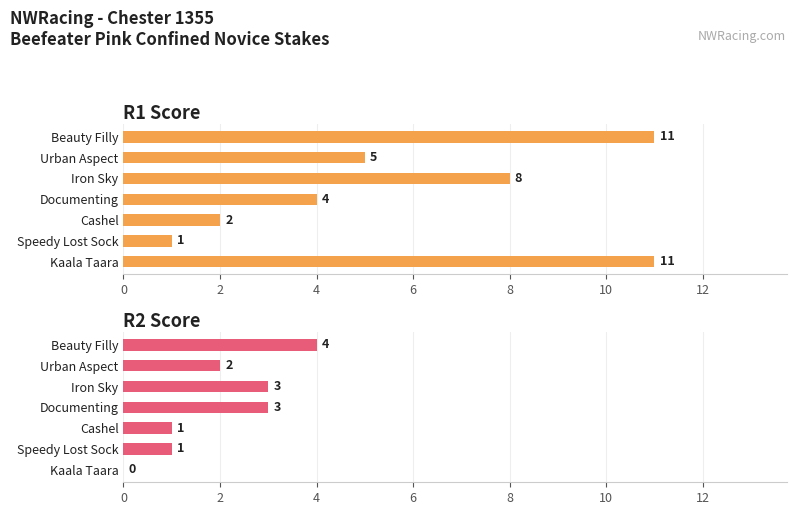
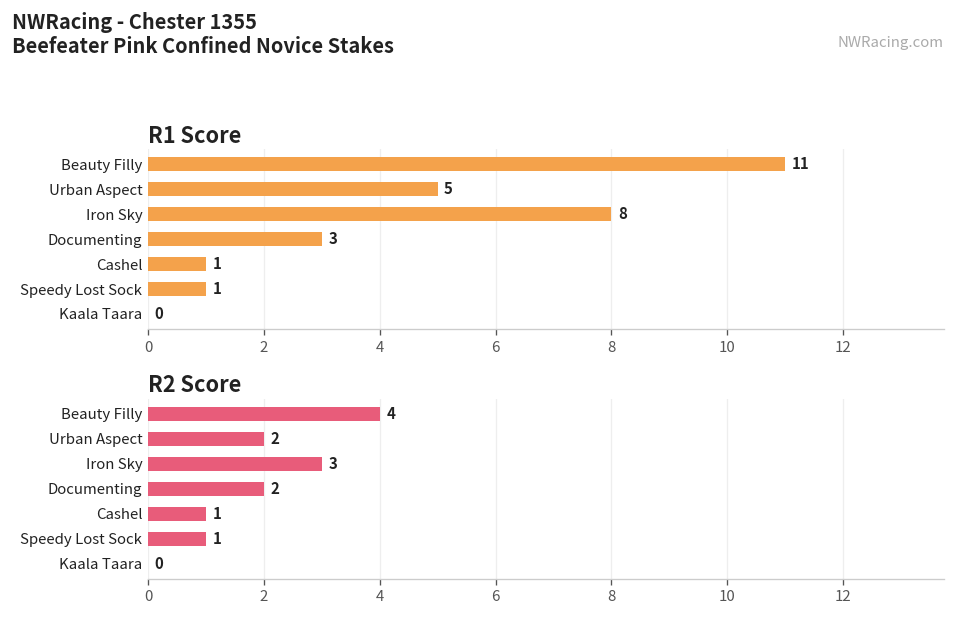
R1 Score, Documenting: 4 -> 3
R1 Score, Cashel: 2 -> 1
R1 Score, Kaala Taara: 11 -> 0
R2 Score, Documenting: 3 -> 2
